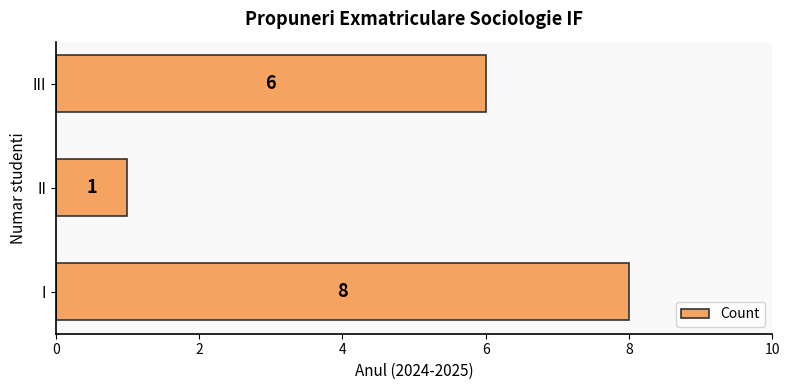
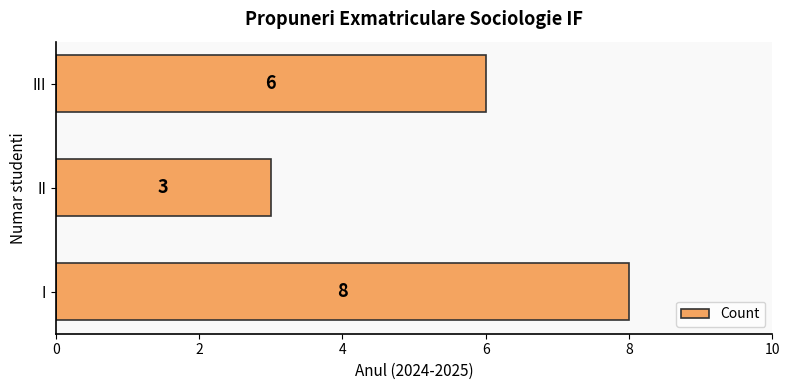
II: 1 -> 3
